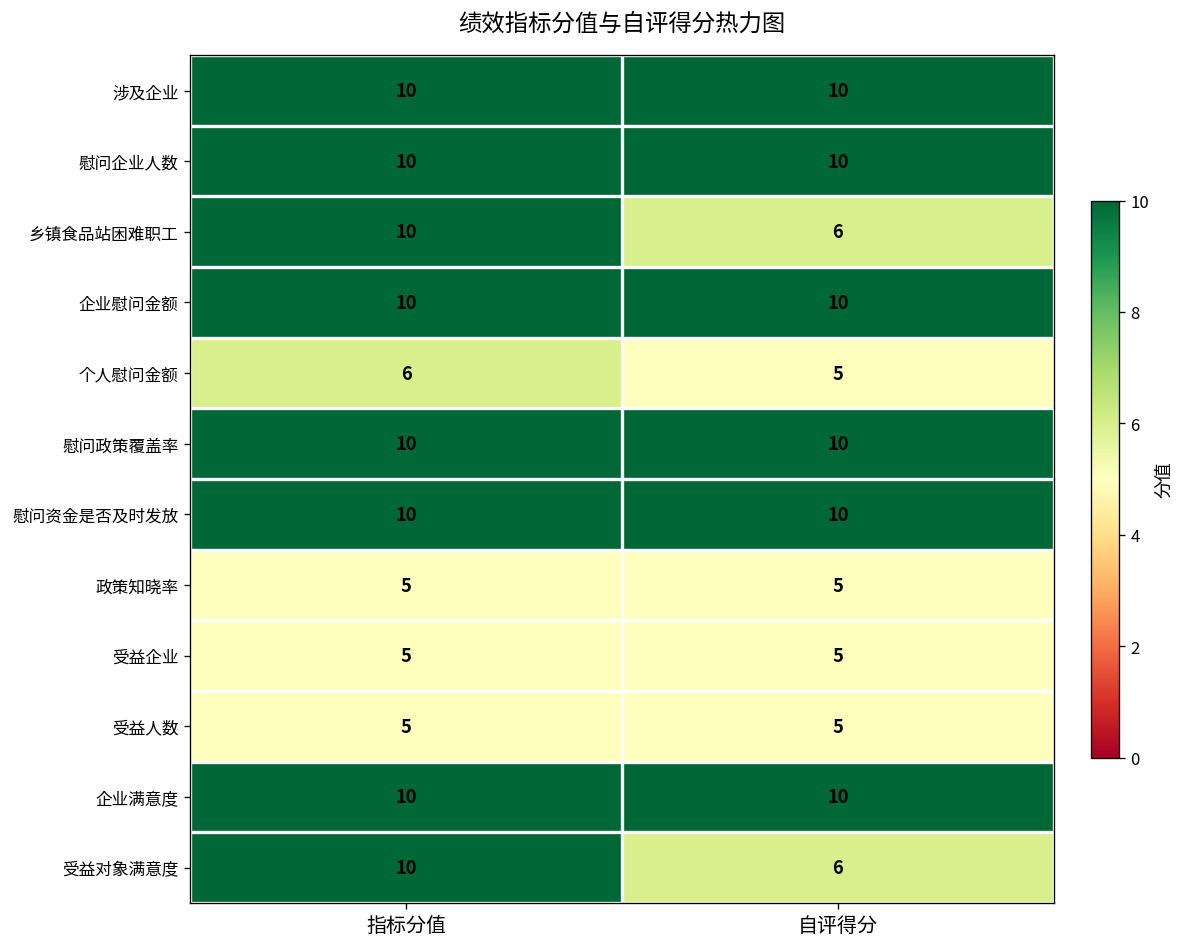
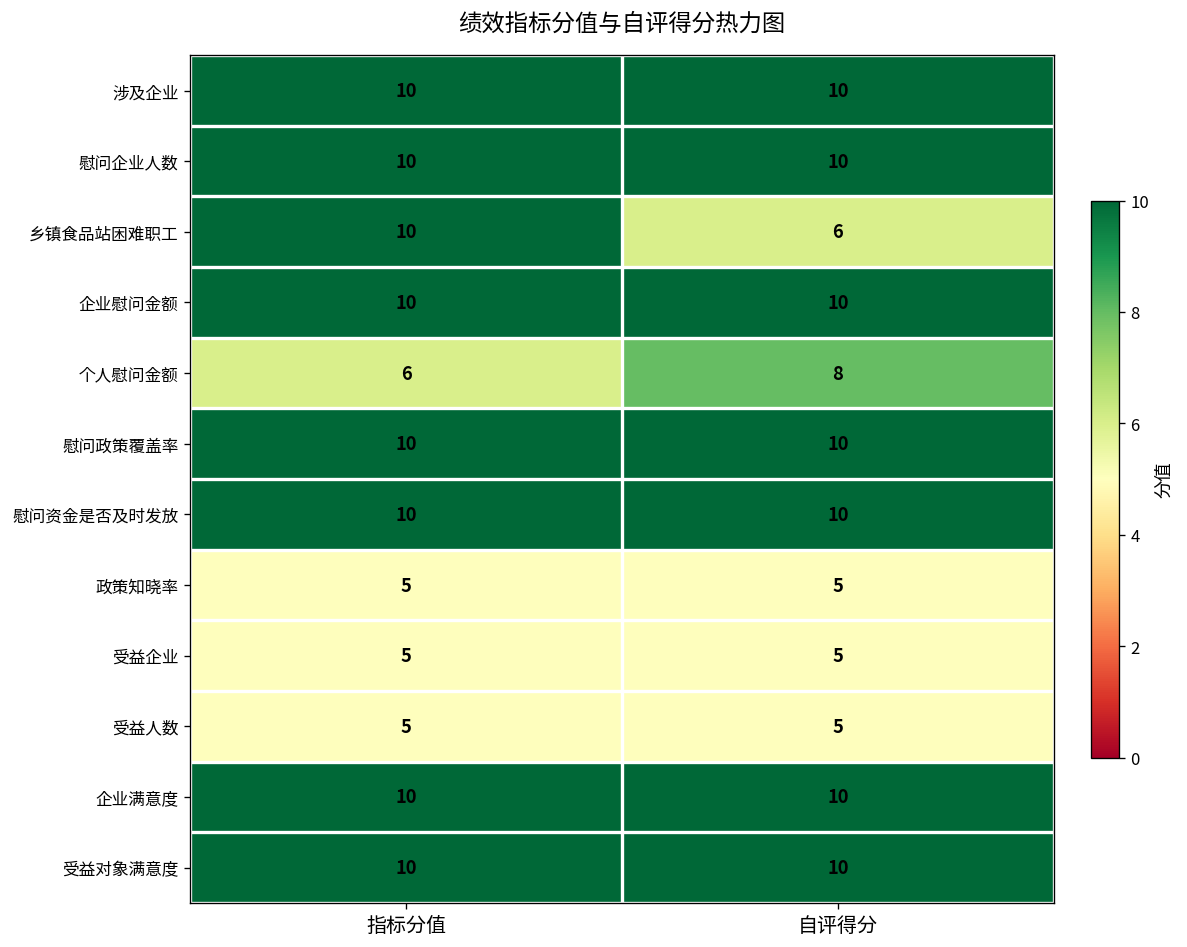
个人慰问金额, 自评得分: 5 -> 8
受益对象满意度, 自评得分: 6 -> 10
